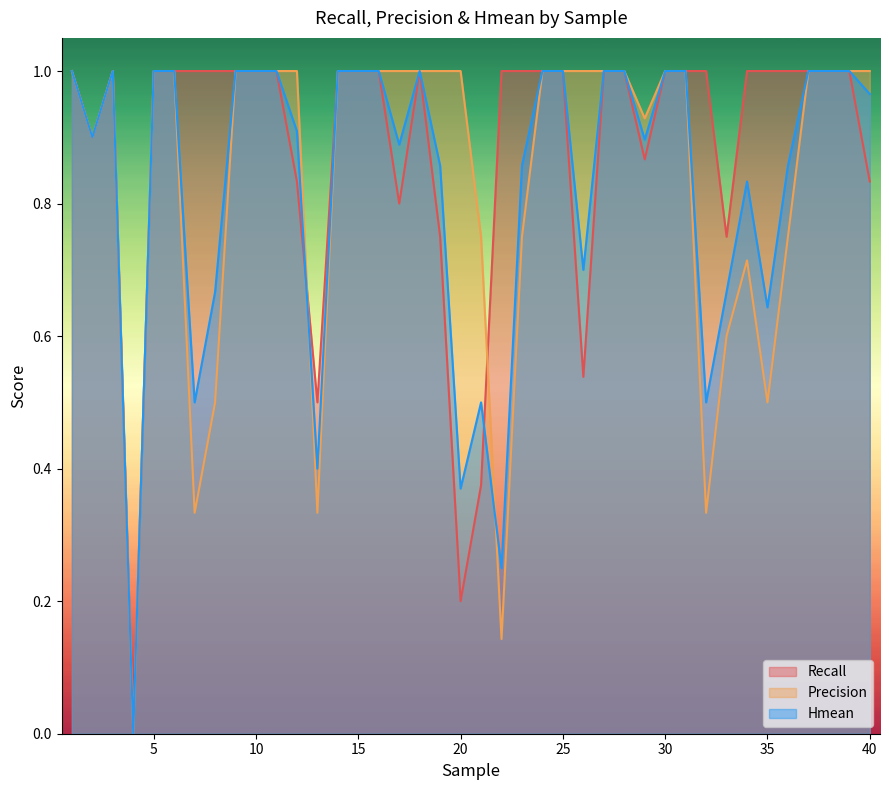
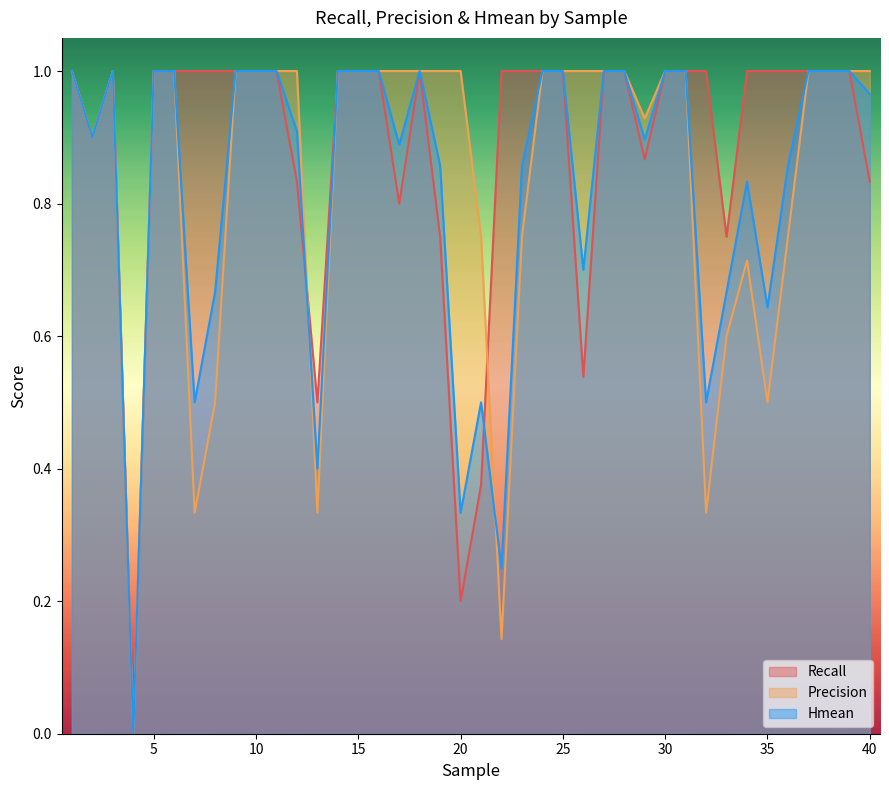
Hmean, 20: 0.37 -> 0.33
